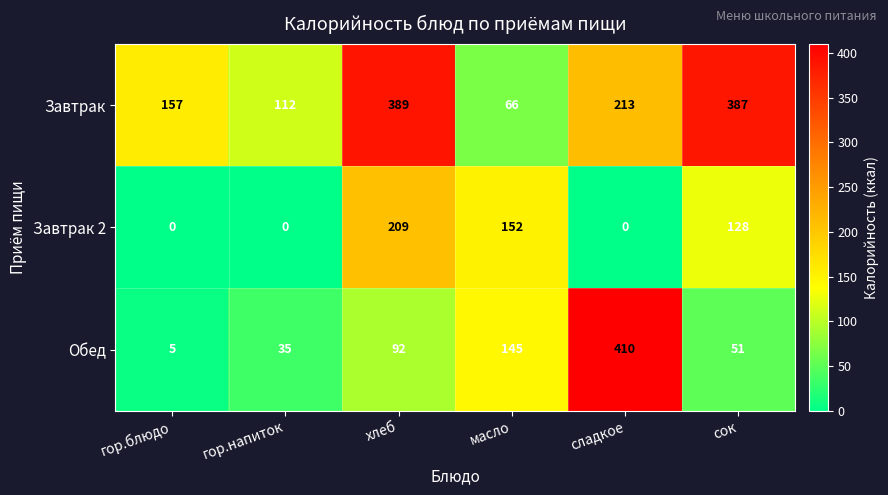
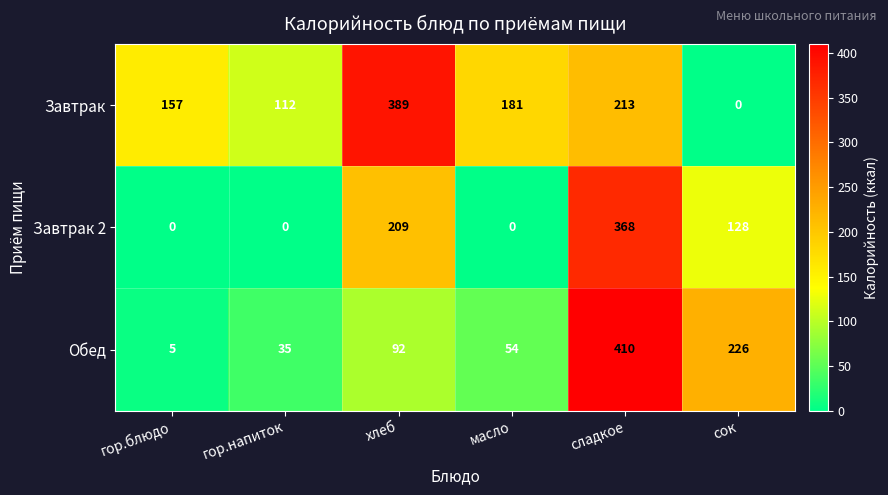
Завтрак, масло: 66 -> 181
Завтрак, сок: 387 -> 0
Завтрак 2, масло: 152 -> 0
Завтрак 2, сладкое: 0 -> 368
Обед, масло: 145 -> 54
Обед, сок: 51 -> 226
